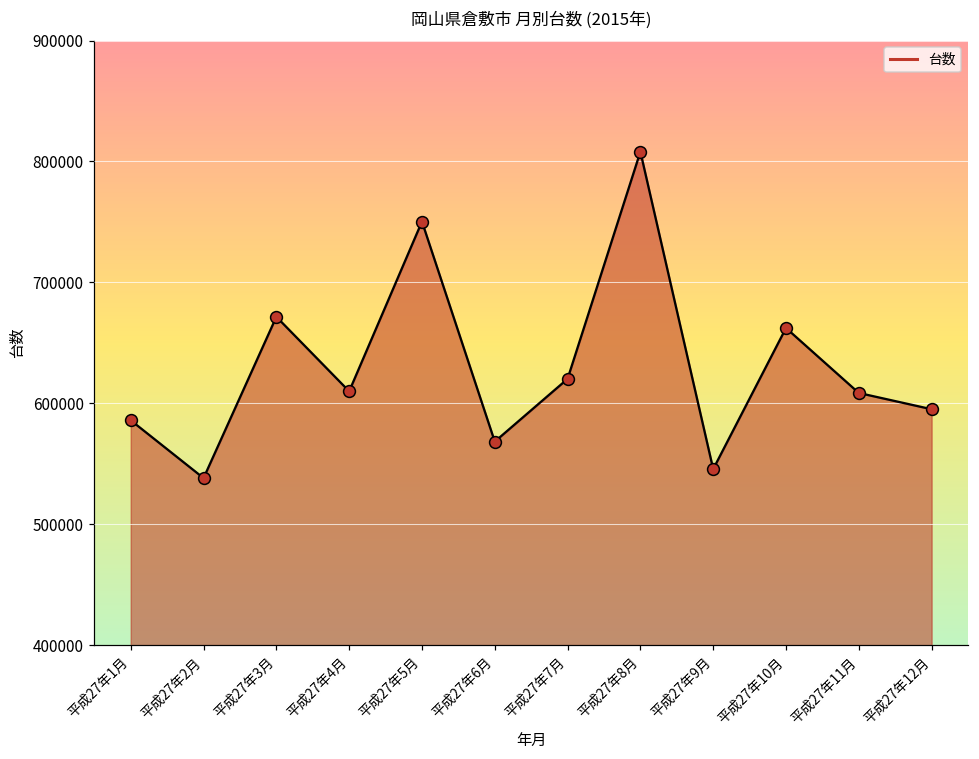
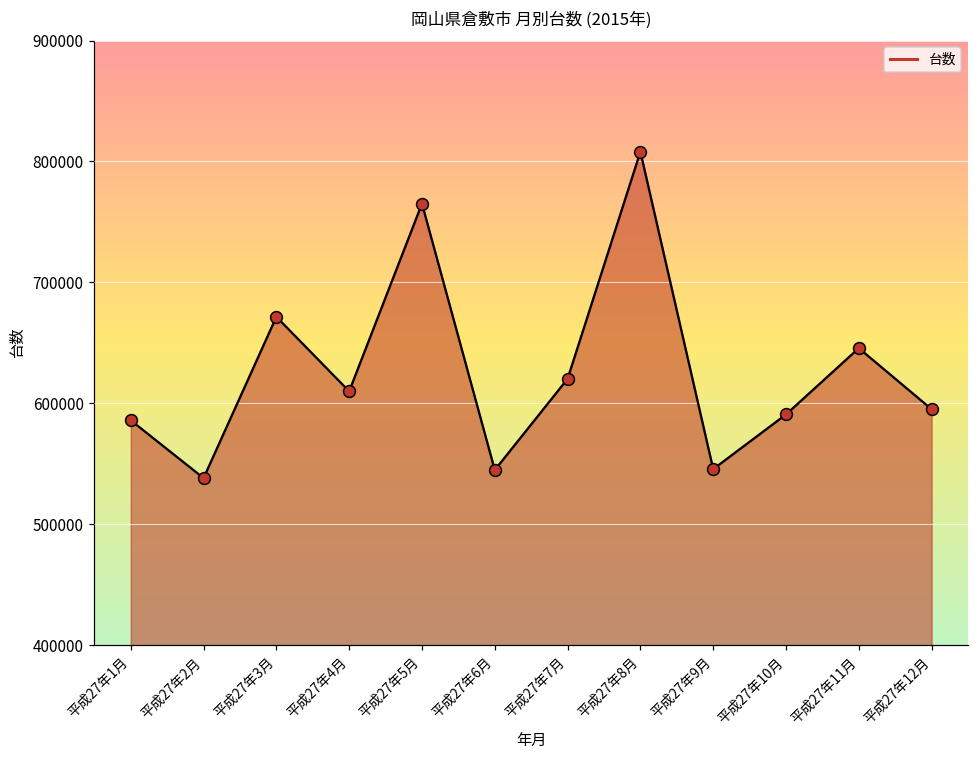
平成27年5月: 750000 -> 765000
平成27年6月: 568000 -> 545000
平成27年10月: 662000 -> 591000
平成27年11月: 609000 -> 646000
